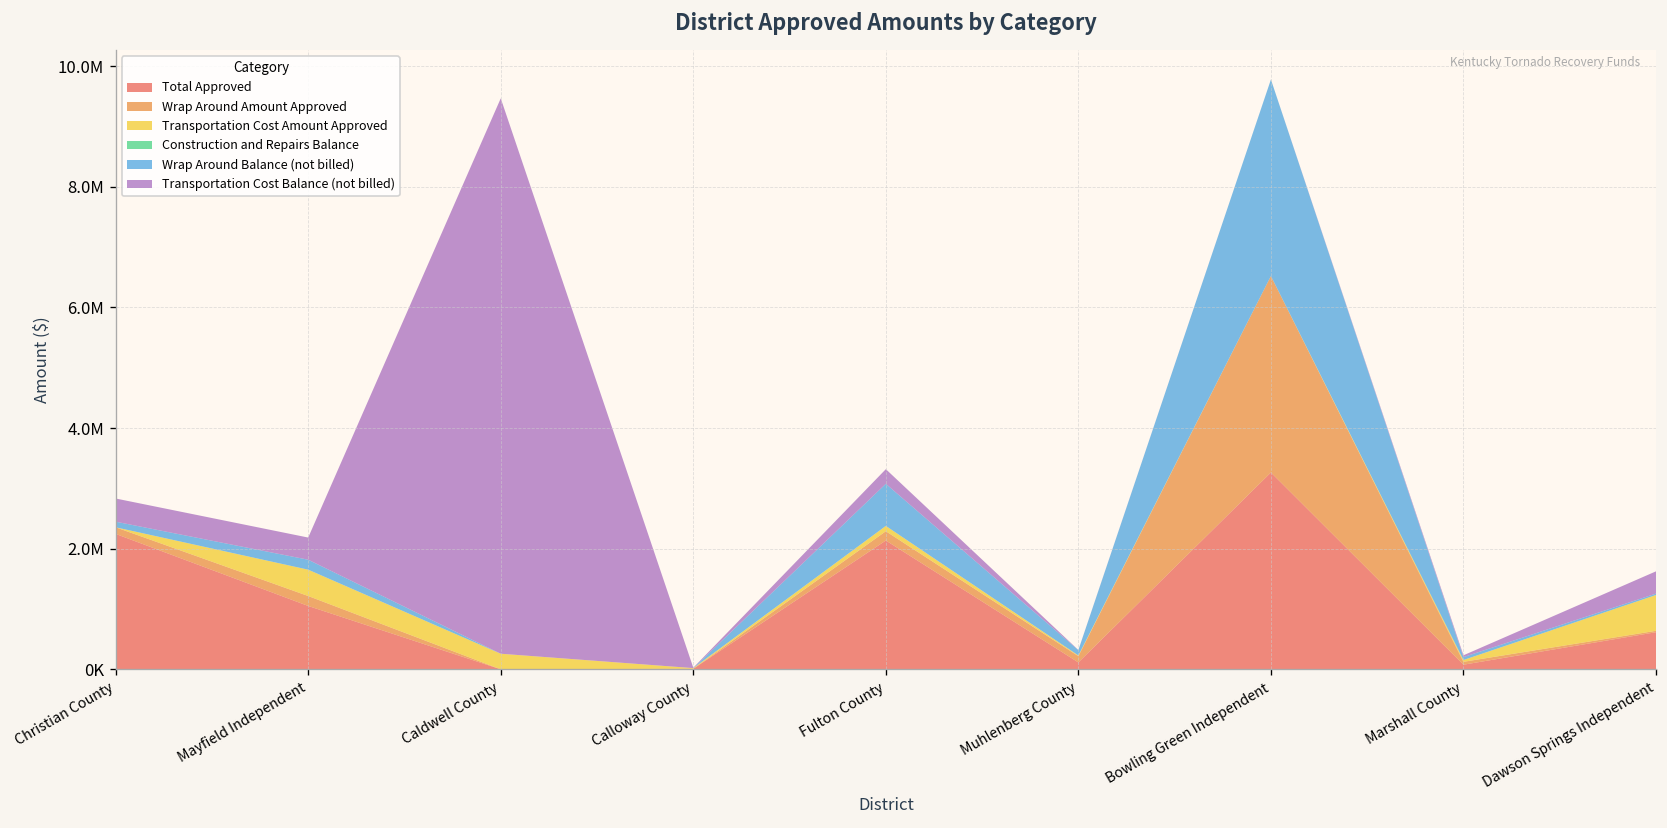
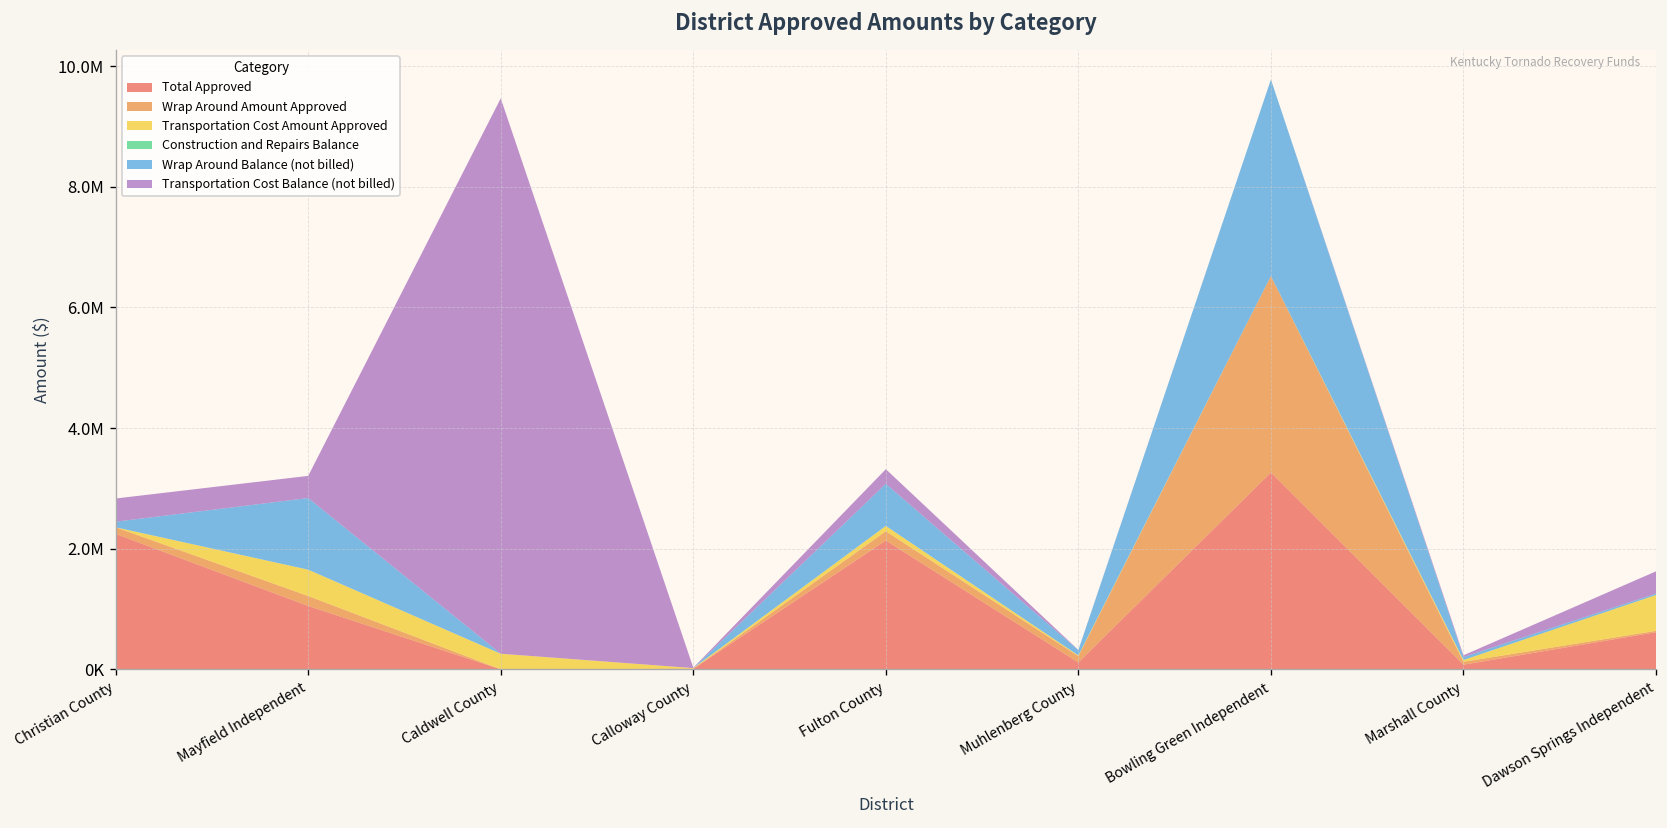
Wrap Around Balance (not billed), Mayfield Independent: 200000 -> 1200000
